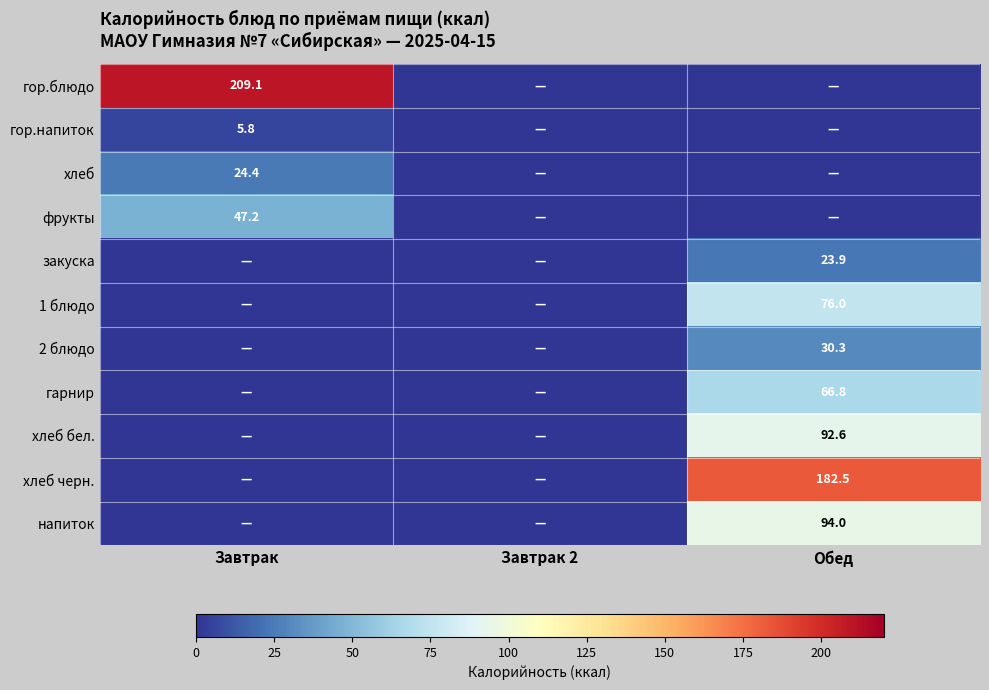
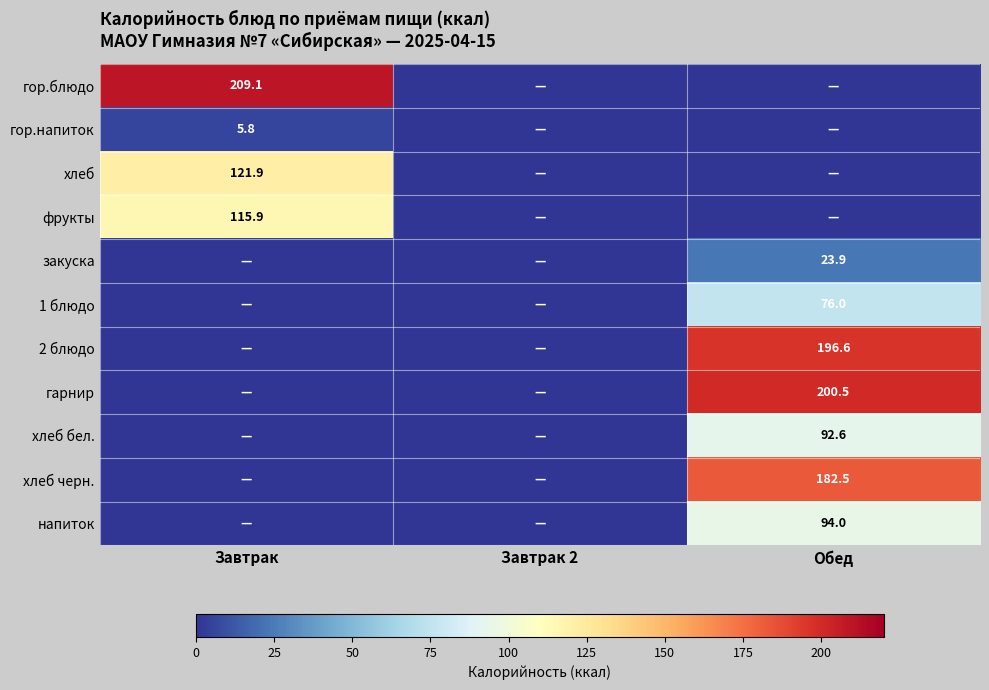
хлеб, Завтрак: 24.4 -> 121.9
фрукты, Завтрак: 47.2 -> 115.9
2 блюдо, Обед: 30.3 -> 196.6
гарнир, Обед: 66.8 -> 200.5
